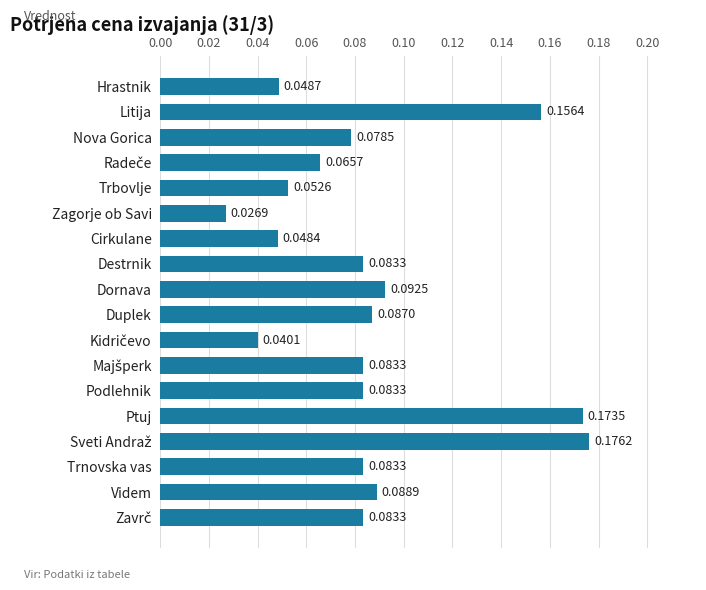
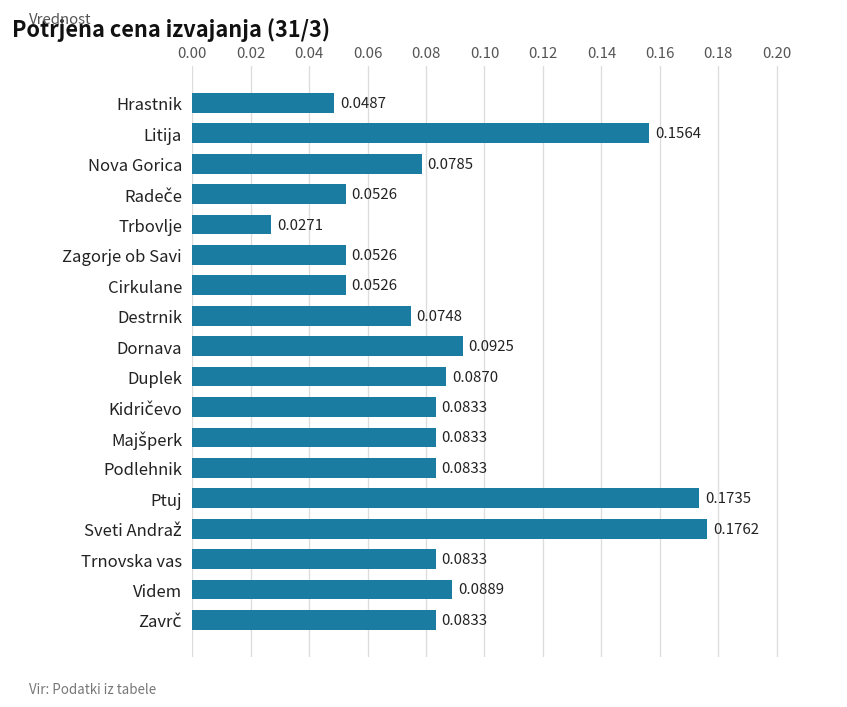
Radeče: 0.0657 -> 0.0526
Trbovlje: 0.0526 -> 0.0271
Zagorje ob Savi: 0.0269 -> 0.0526
Cirkulane: 0.0484 -> 0.0526
Destrnik: 0.0833 -> 0.0748
Kidričevo: 0.0401 -> 0.0833
